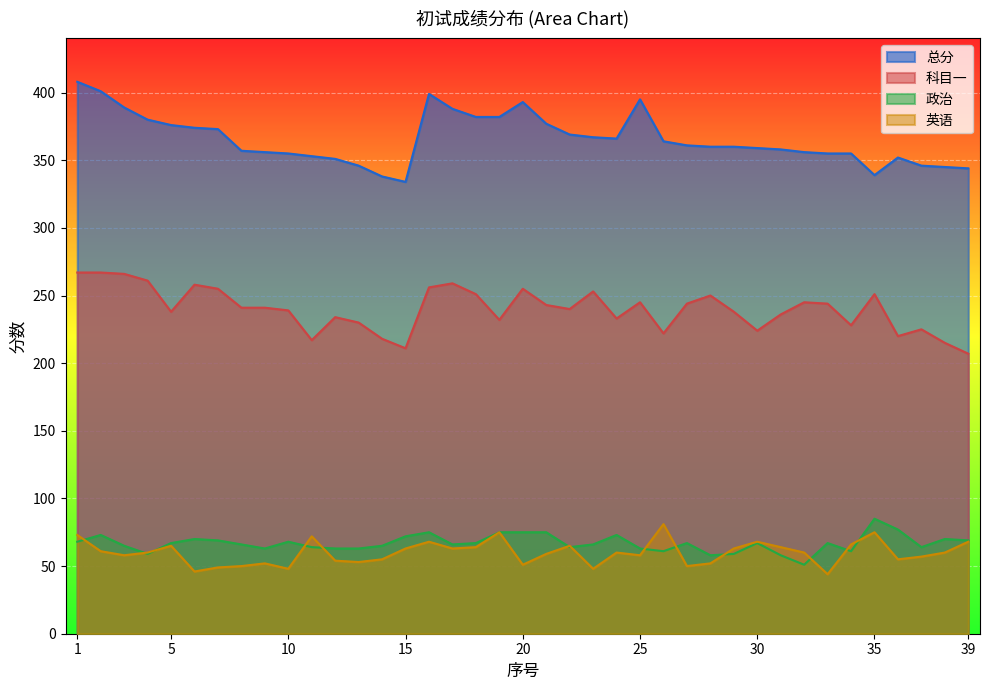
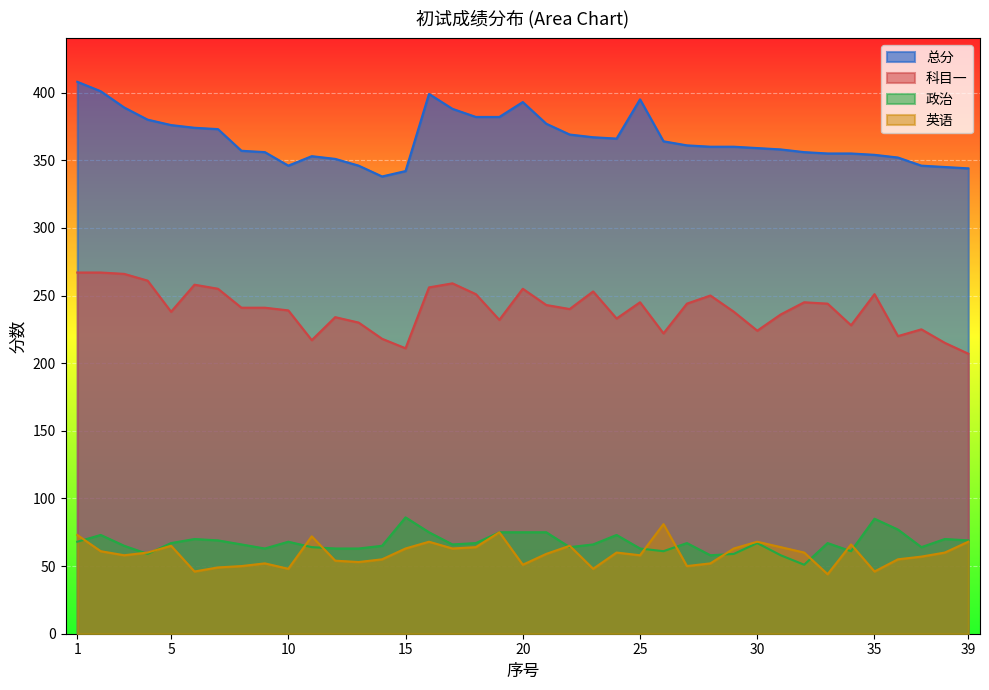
总分, 10: 355 -> 346
总分, 15: 334 -> 342
政治, 15: 72 -> 86
总分, 35: 339 -> 354
英语, 35: 75 -> 46
